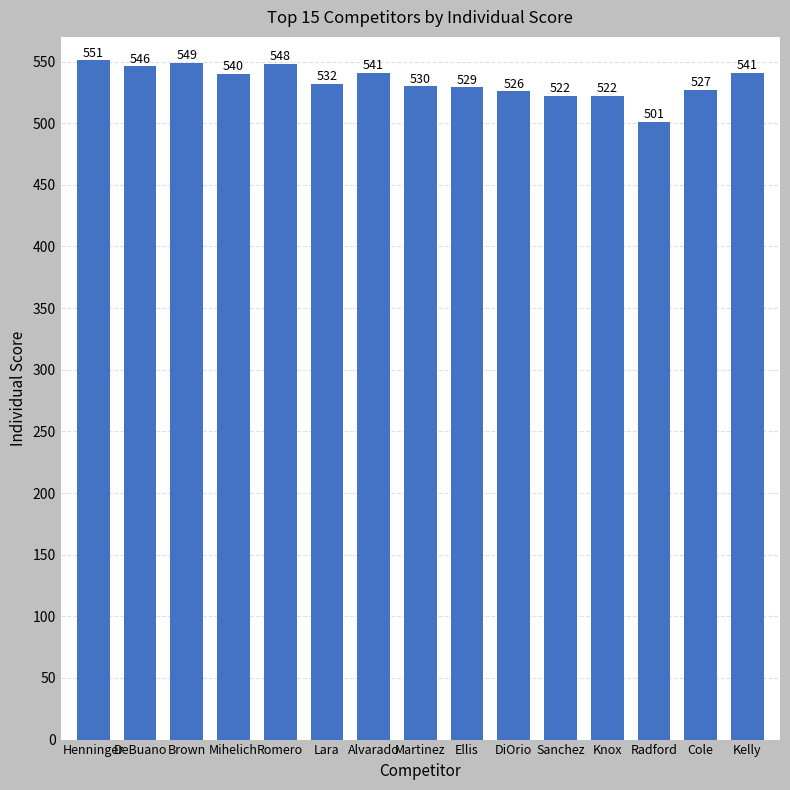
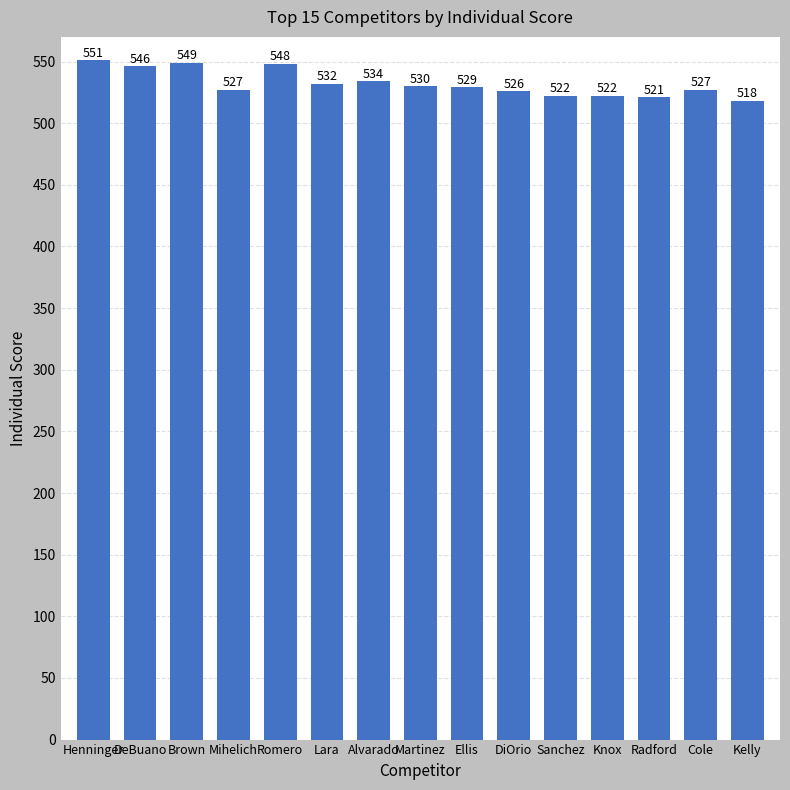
Mihelich: 540 -> 527
Alvarado: 541 -> 534
Radford: 501 -> 521
Kelly: 541 -> 518
